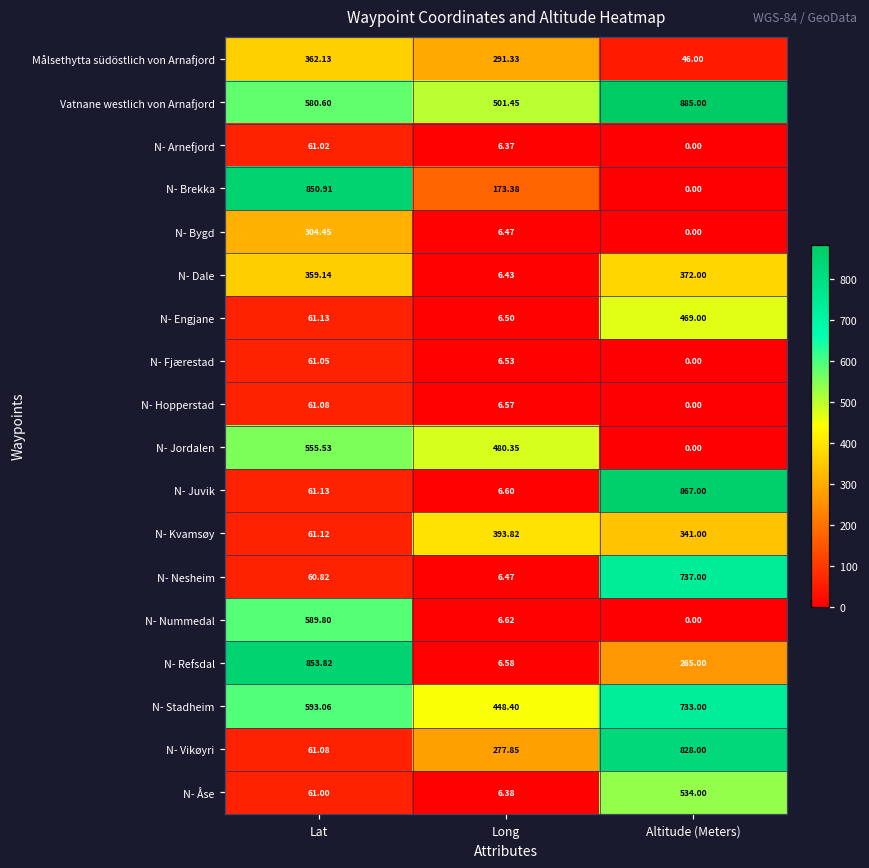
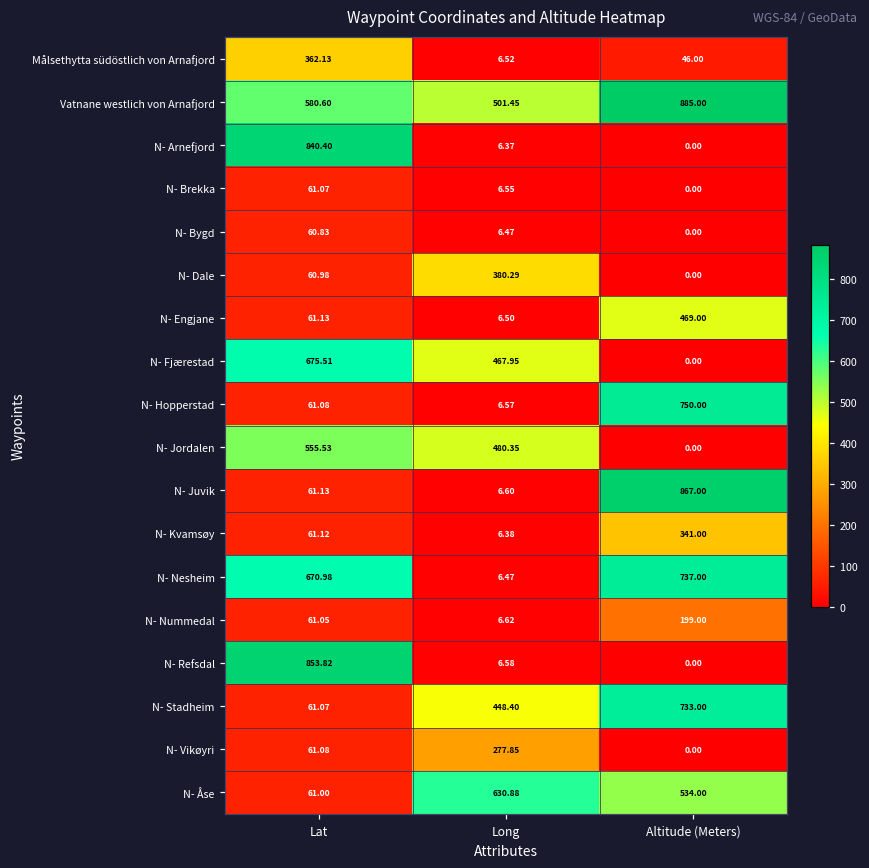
Målsethytta südöstlich von Arnafjord, Long: 291.33 -> 6.52
N- Arnefjord, Lat: 61.02 -> 840.40
N- Brekka, Lat: 850.91 -> 61.07
N- Brekka, Long: 173.38 -> 6.55
N- Bygd, Lat: 304.45 -> 60.83
N- Dale, Lat: 359.14 -> 60.98
N- Dale, Long: 6.43 -> 380.29
N- Dale, Altitude (Meters): 372.00 -> 0.00
N- Fjærestad, Lat: 61.05 -> 675.51
N- Fjærestad, Long: 6.53 -> 467.95
N- Hopperstad, Altitude (Meters): 0.00 -> 750.00
N- Kvamsøy, Long: 393.82 -> 6.38
N- Nesheim, Lat: 60.82 -> 670.98
N- Nummedal, Lat: 589.80 -> 61.05
N- Nummedal, Altitude (Meters): 0.00 -> 199.00
N- Refsdal, Altitude (Meters): 265.00 -> 0.00
N- Stadheim, Lat: 593.06 -> 61.07
N- Vikøyri, Altitude (Meters): 828.00 -> 0.00
N- Åse, Long: 6.38 -> 630.88
